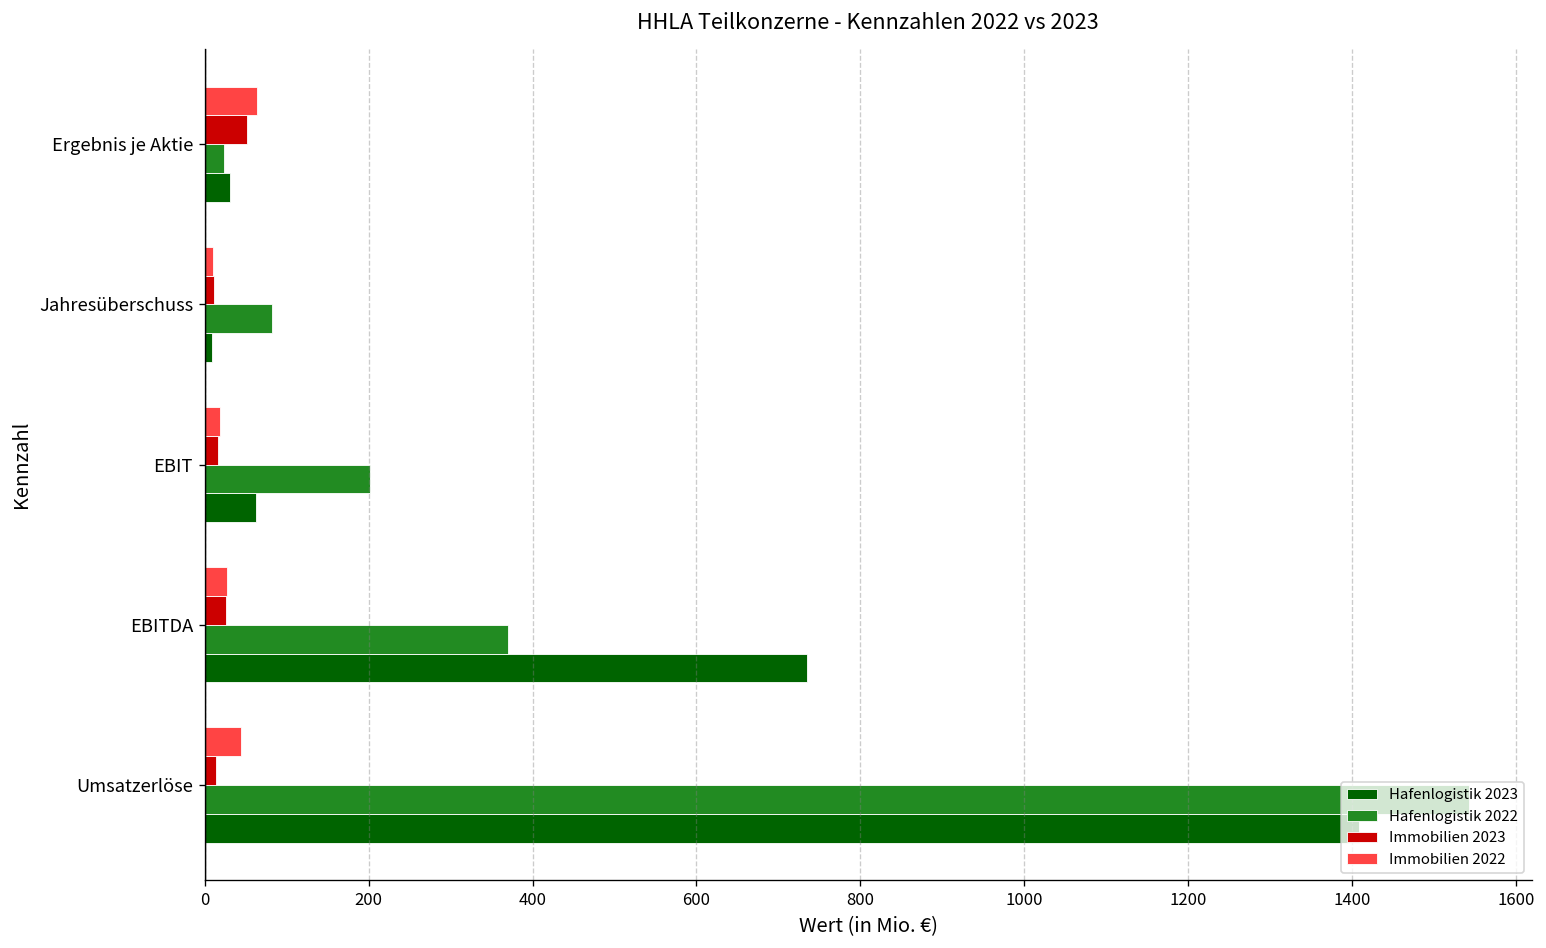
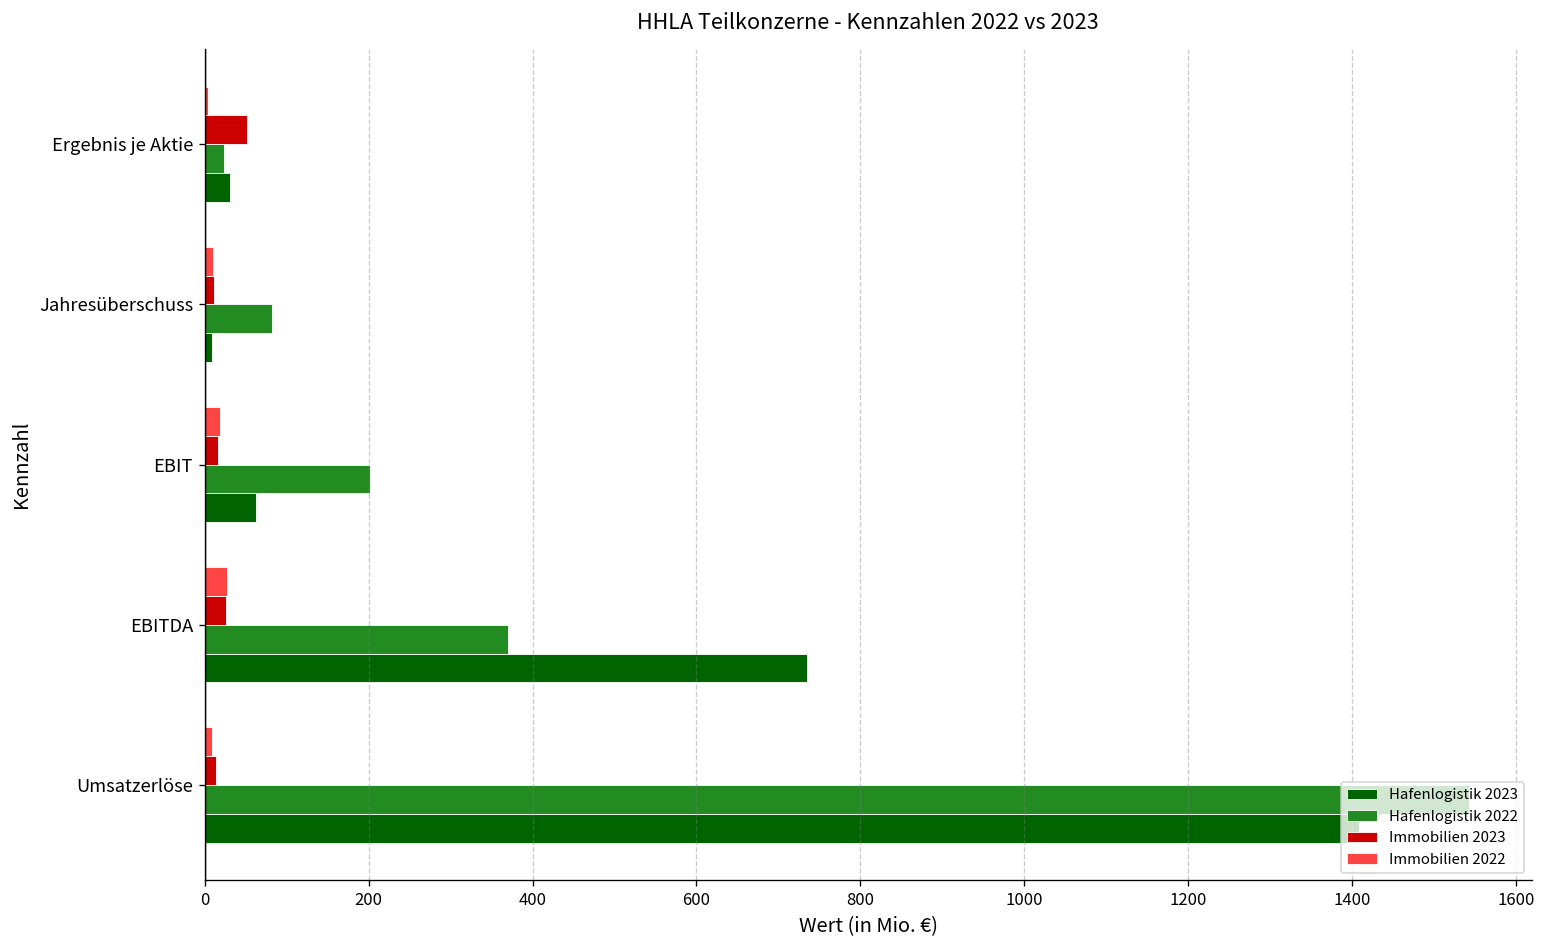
Immobilien 2022, Ergebnis je Aktie: 60 -> 0
Immobilien 2022, Umsatzerlöse: 40 -> 10
